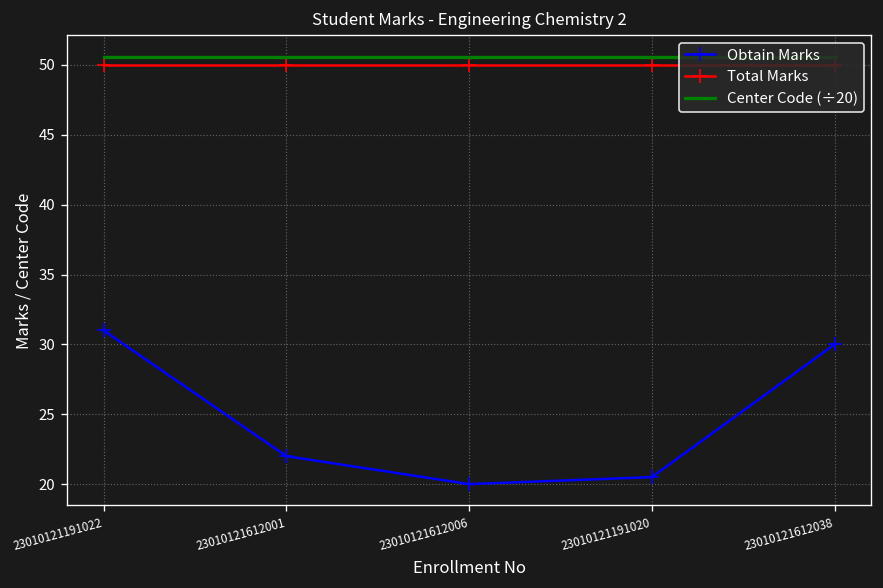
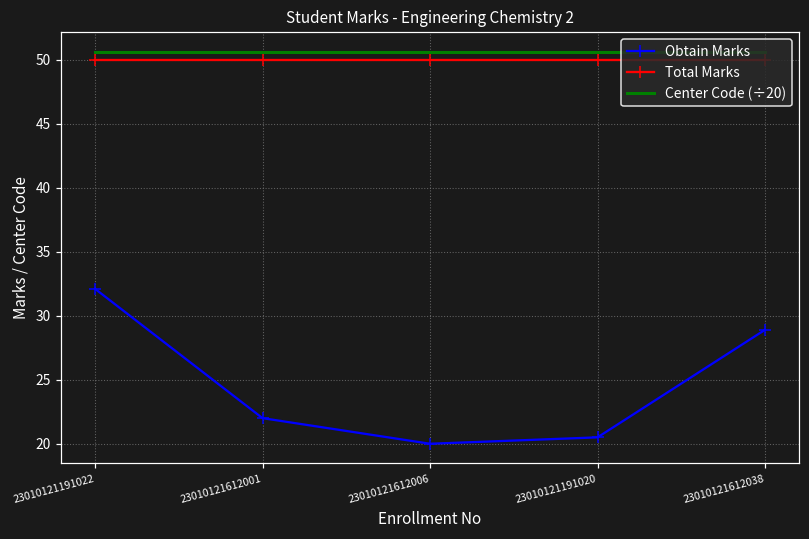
Obtain Marks, 23010121191022: 31.0 -> 32.1
Obtain Marks, 23010121612038: 30.0 -> 28.9
